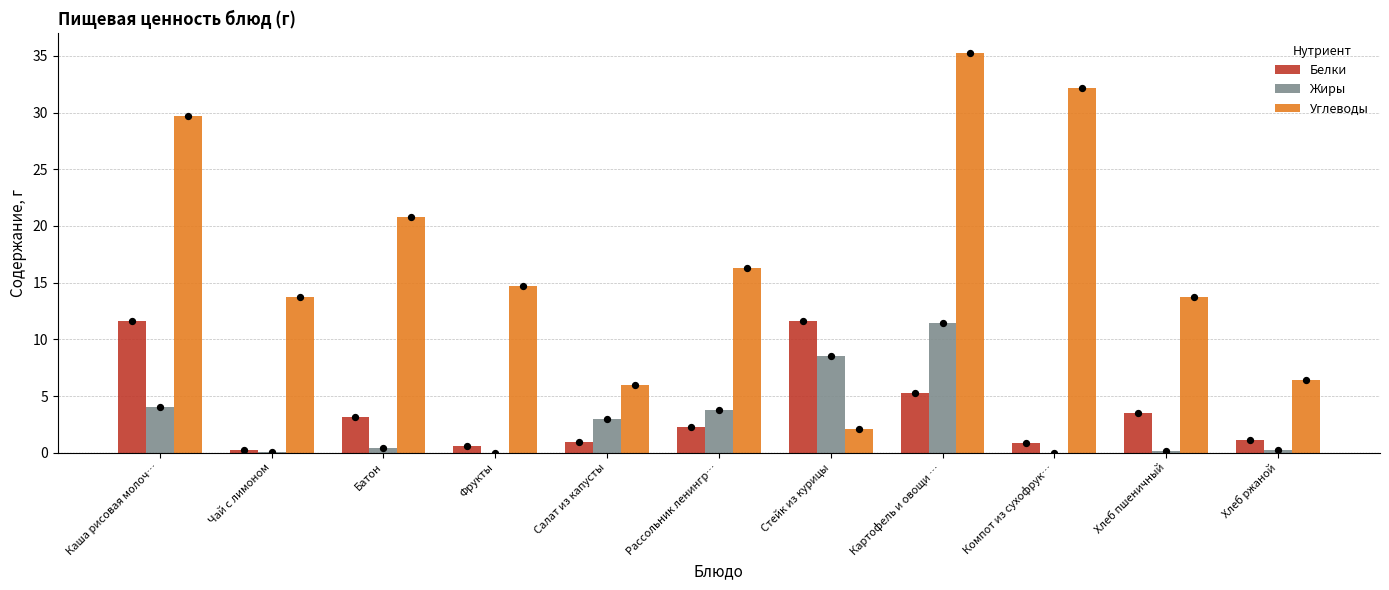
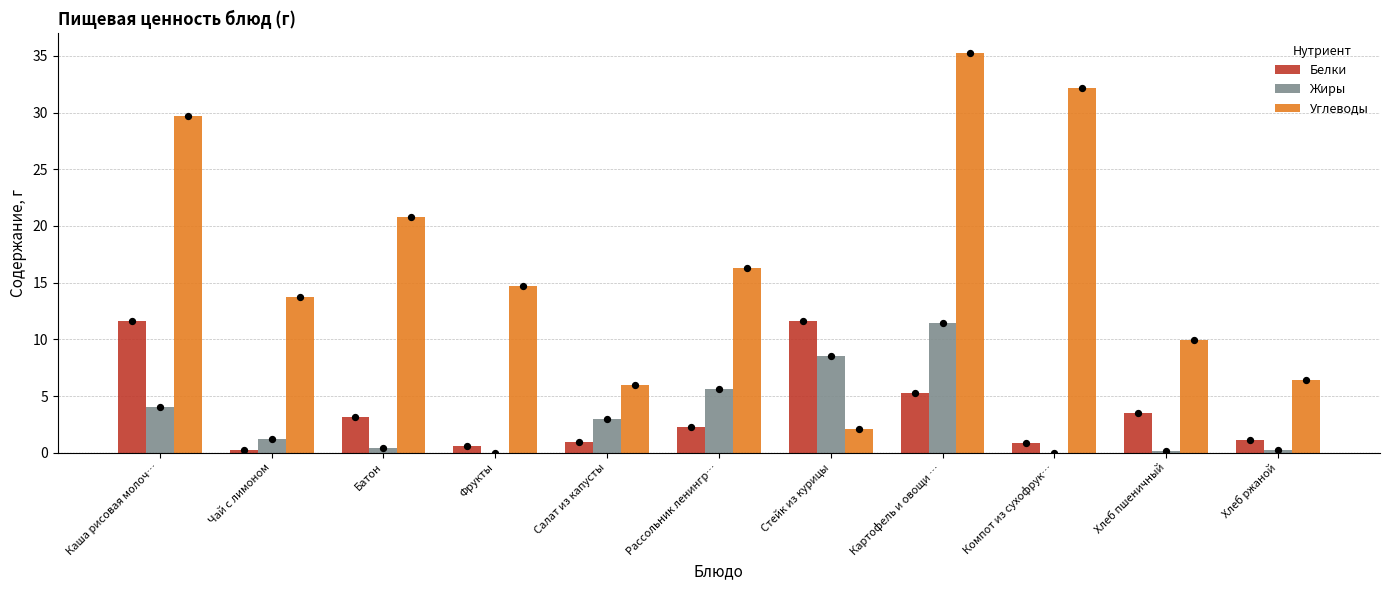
Жиры, Чай с лимоном: 0.0 -> 1.2
Жиры, Рассольник ленингр…: 3.8 -> 5.6
Углеводы, Хлеб пшеничный: 13.7 -> 9.9
